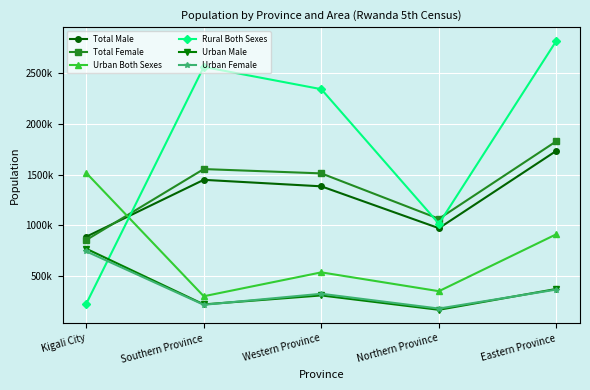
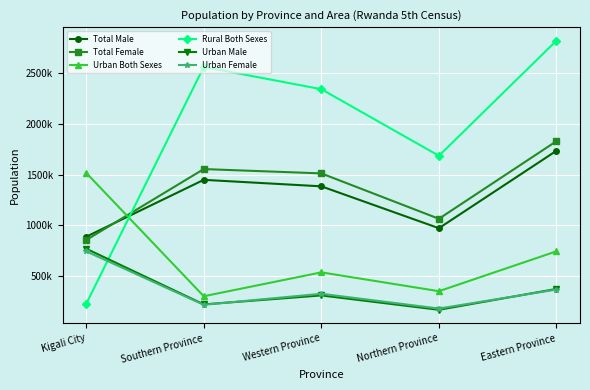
Rural Both Sexes, Northern Province: 1020000 -> 1680000
Urban Both Sexes, Eastern Province: 910000 -> 750000
